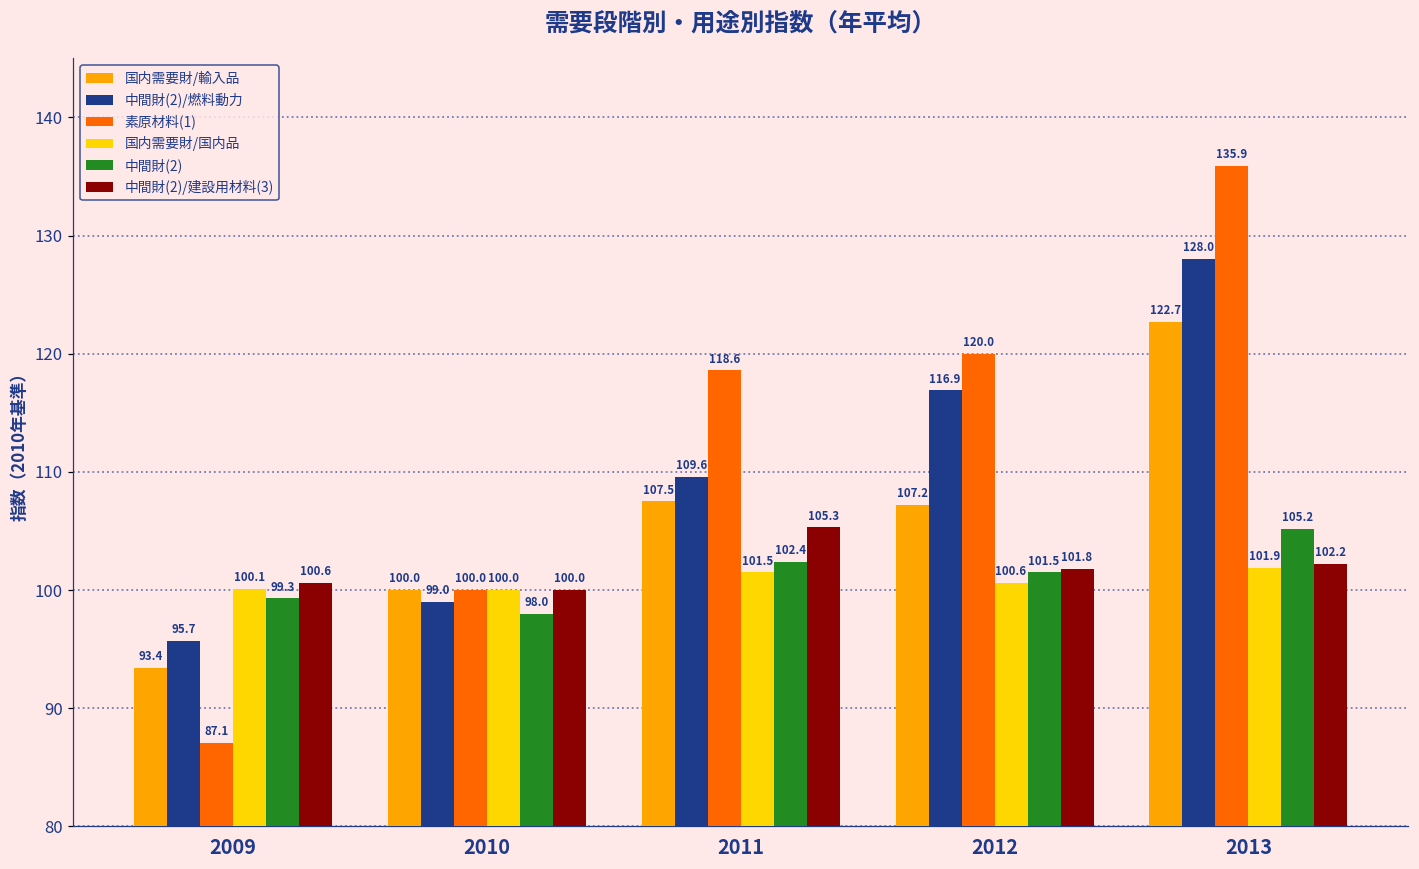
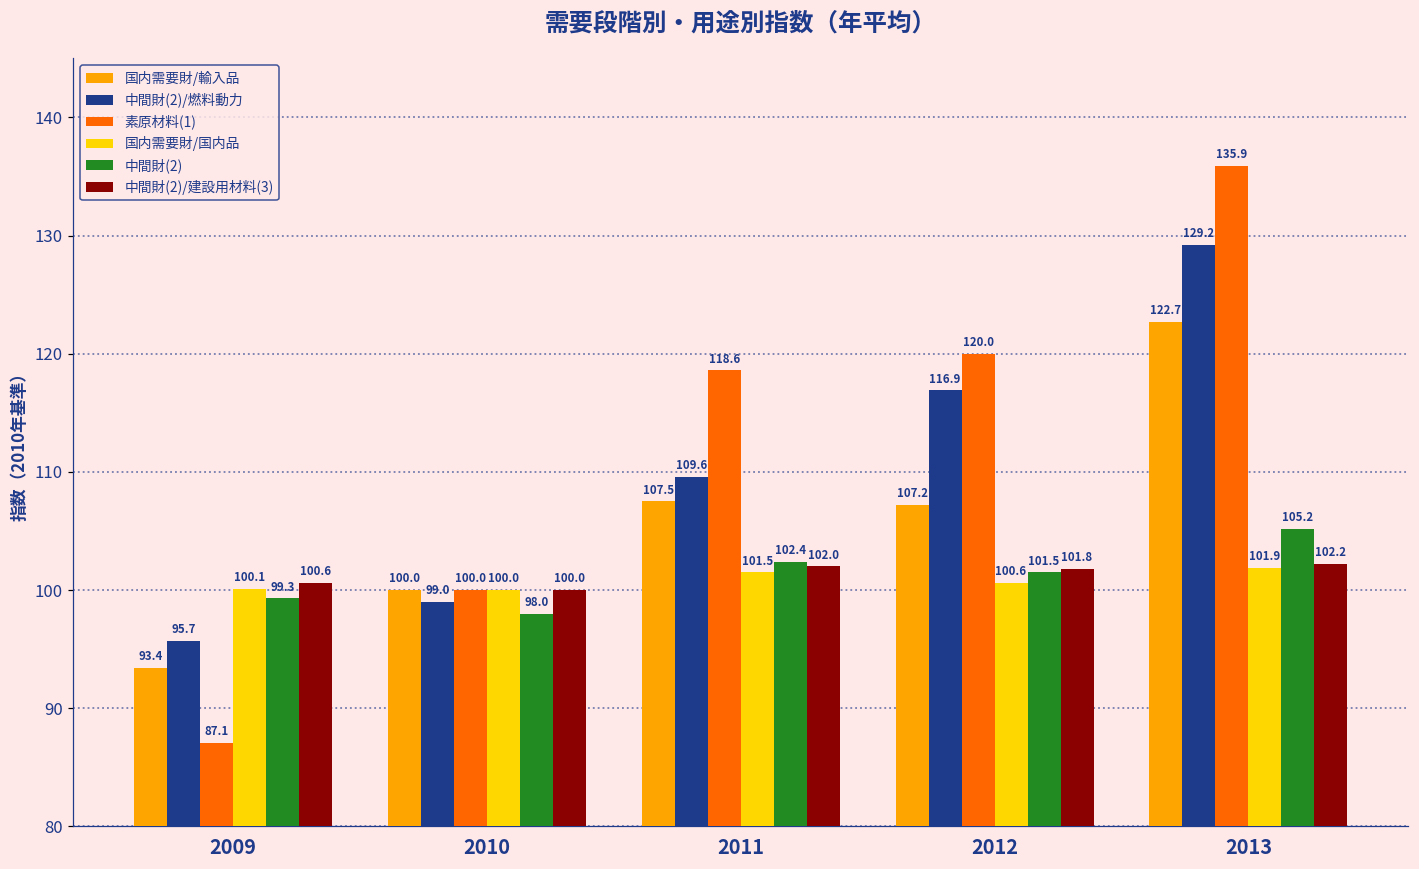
中間財(2)/建設用材料(3), 2011: 105.3 -> 102.0
中間財(2)/燃料動力, 2013: 128.0 -> 129.2
